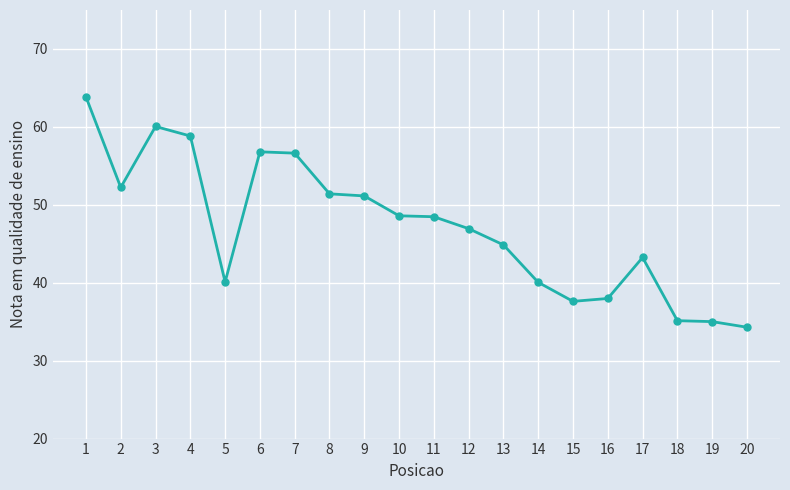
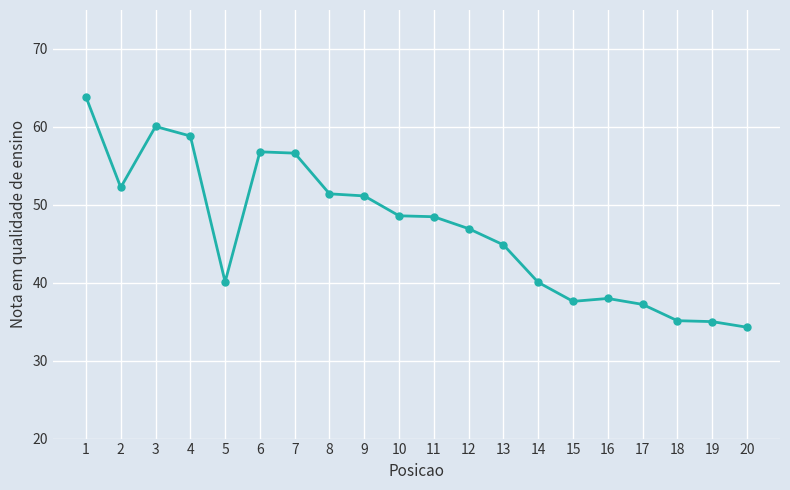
17: 43 -> 37
